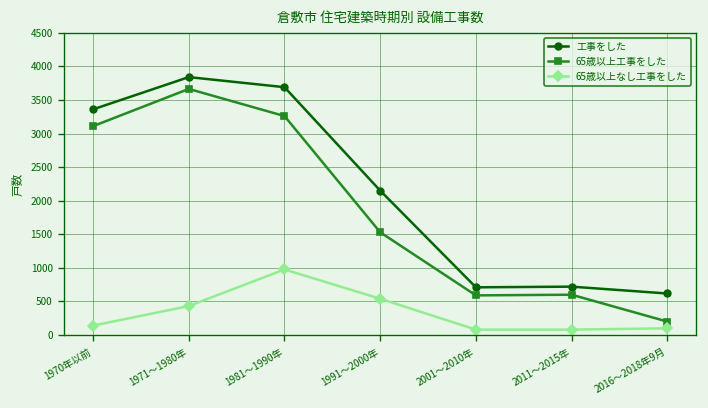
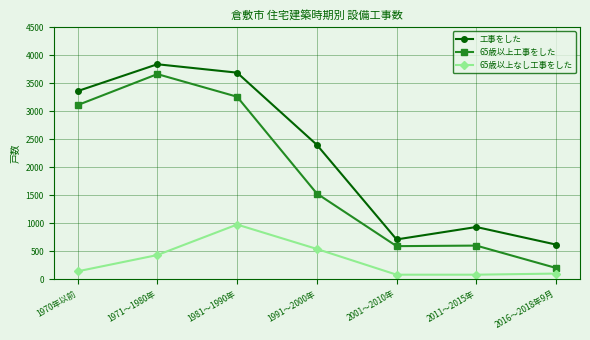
工事をした, 1991～2000年: 2200 -> 2400
工事をした, 2011～2015年: 700 -> 900
